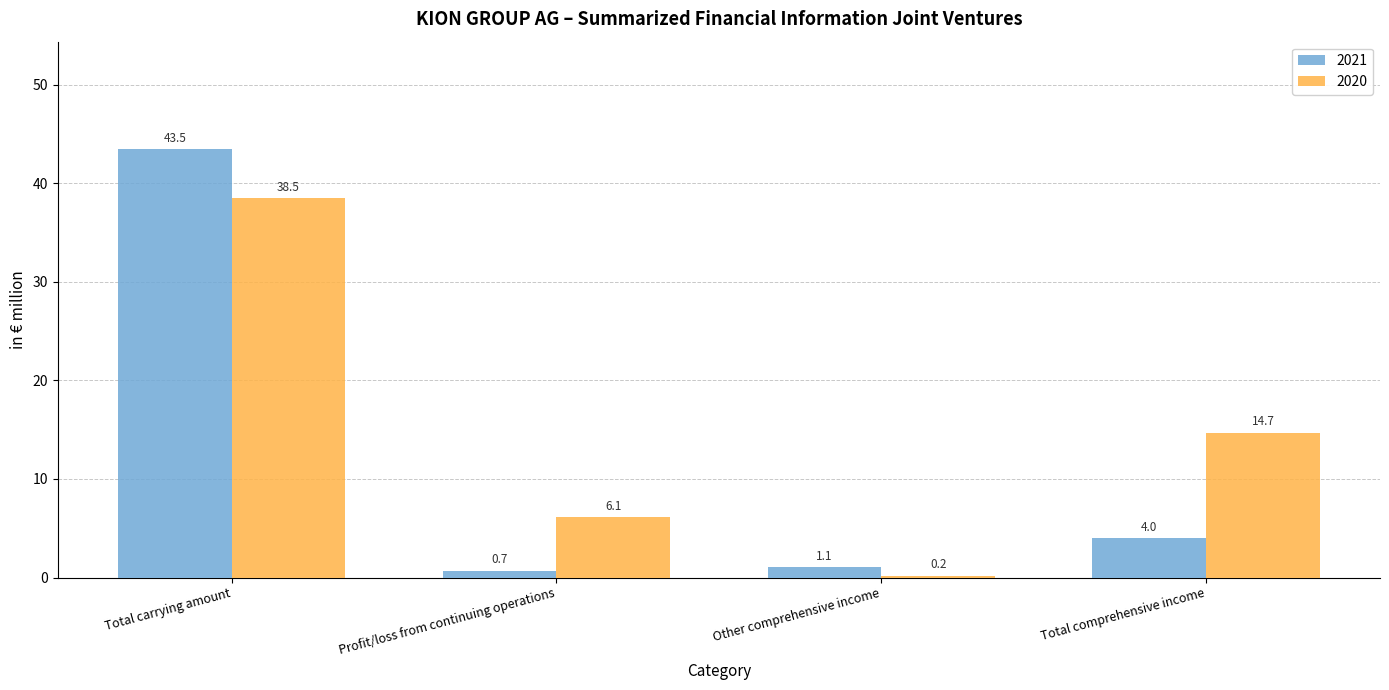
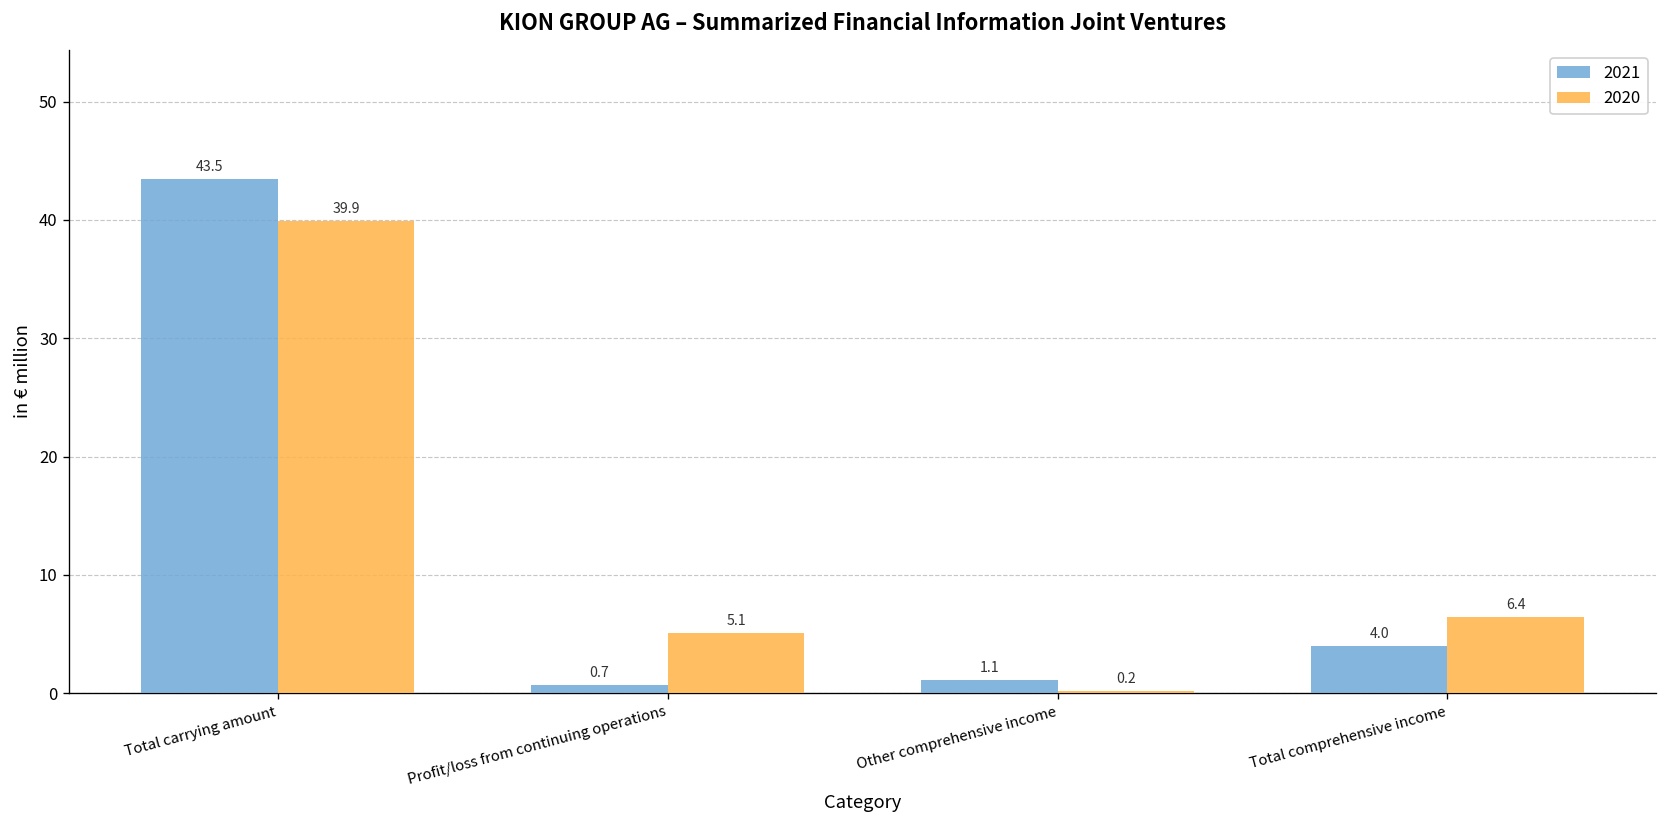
2020, Total carrying amount: 38.5 -> 39.9
2020, Profit/loss from continuing operations: 6.1 -> 5.1
2020, Total comprehensive income: 14.7 -> 6.4
